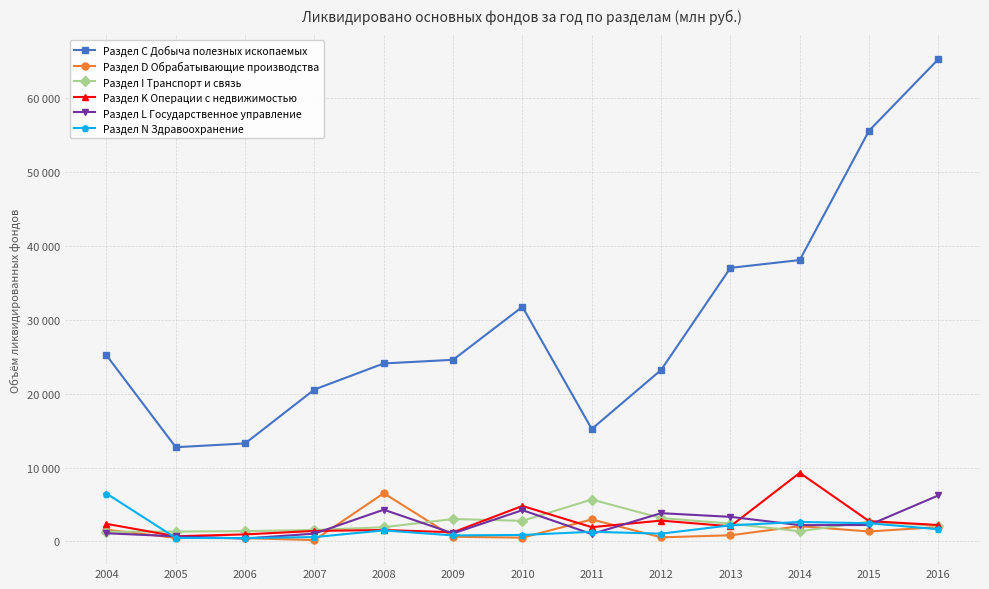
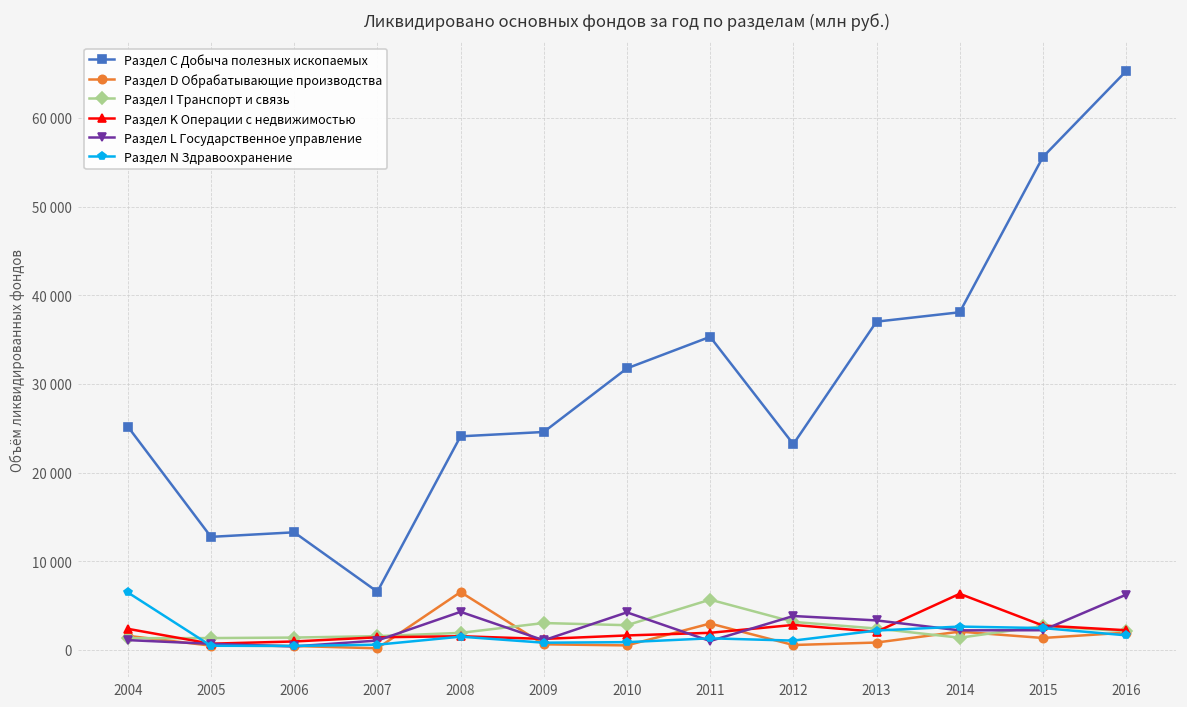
Раздел С Добыча полезных ископаемых, 2007: 21000 -> 7000
Раздел K Операции с недвижимостью, 2010: 5000 -> 2000
Раздел С Добыча полезных ископаемых, 2011: 15000 -> 35000
Раздел K Операции с недвижимостью, 2014: 9000 -> 6000
